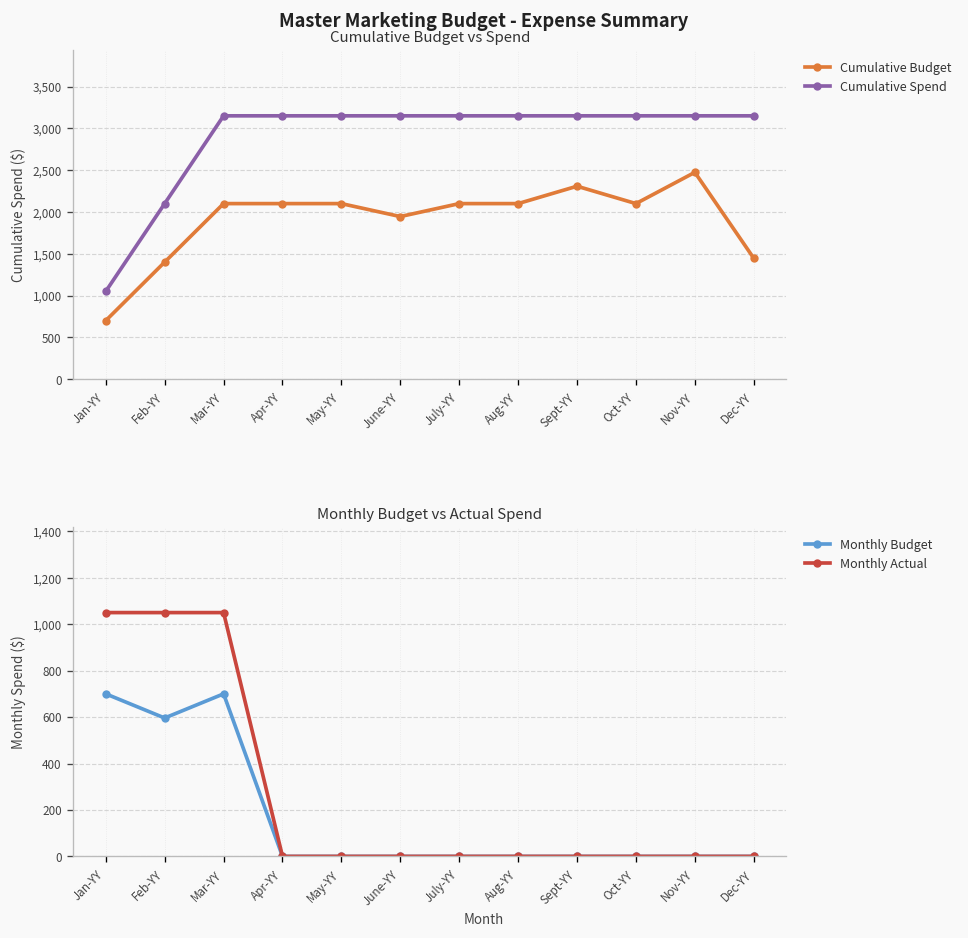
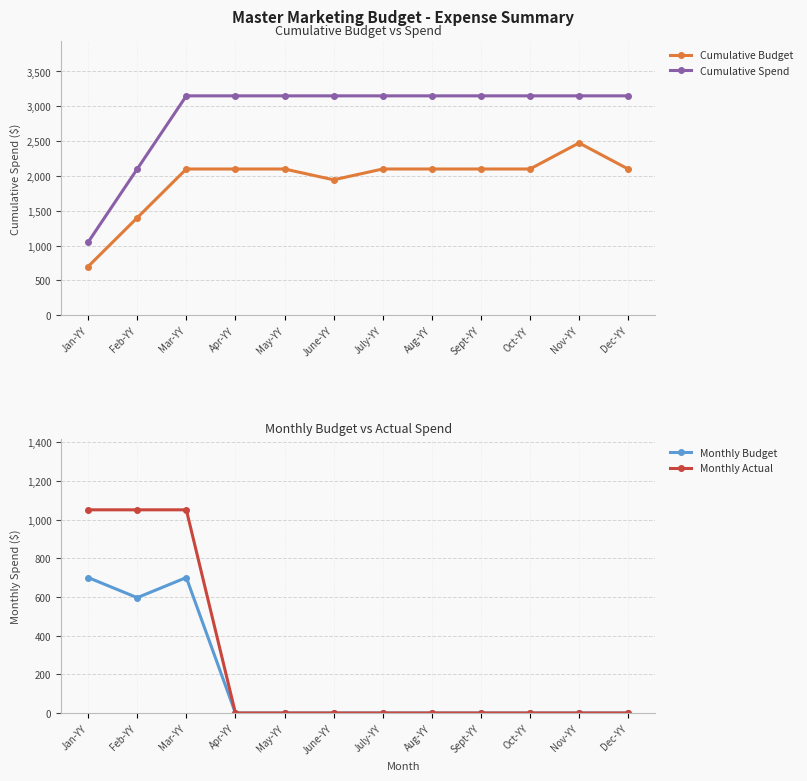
Cumulative Budget vs Spend, Cumulative Budget, Sept-YY: 2,300 -> 2,100
Cumulative Budget vs Spend, Cumulative Budget, Dec-YY: 1,400 -> 2,100
